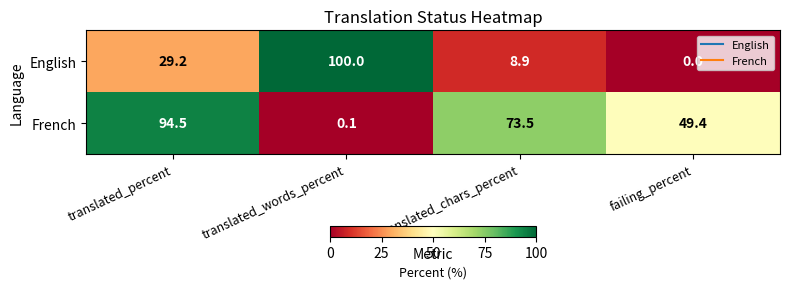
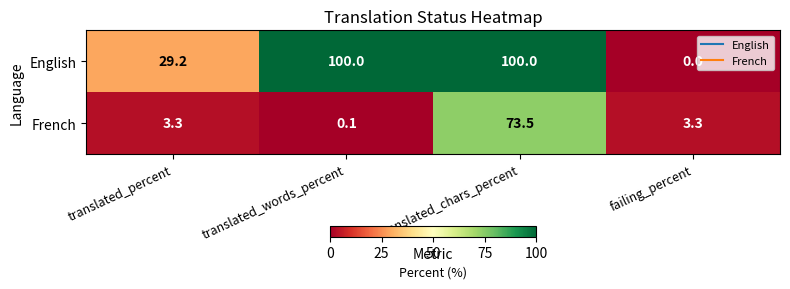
English, translated_chars_percent: 8.9 -> 100.0
French, translated_percent: 94.5 -> 3.3
French, failing_percent: 49.4 -> 3.3
